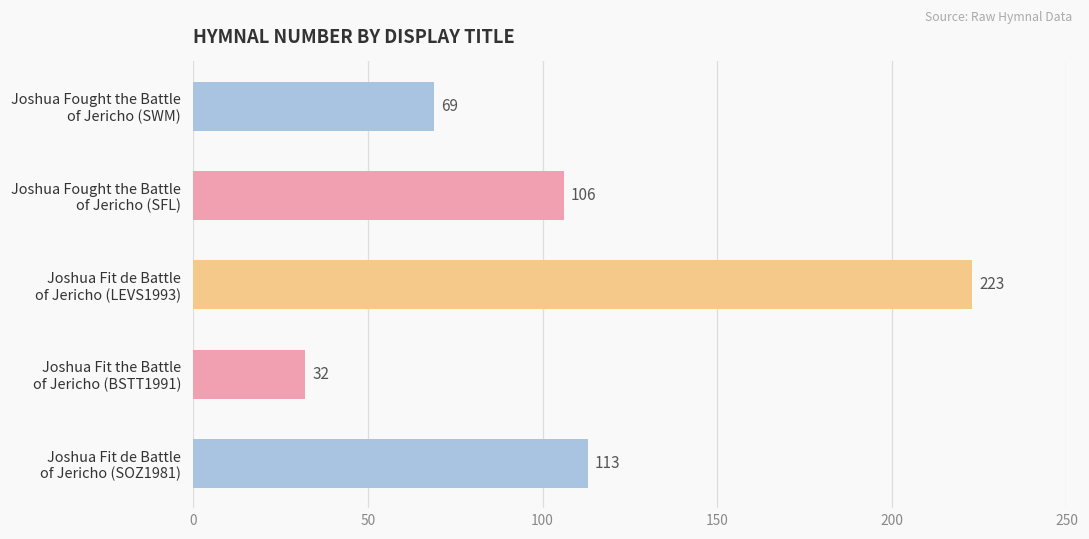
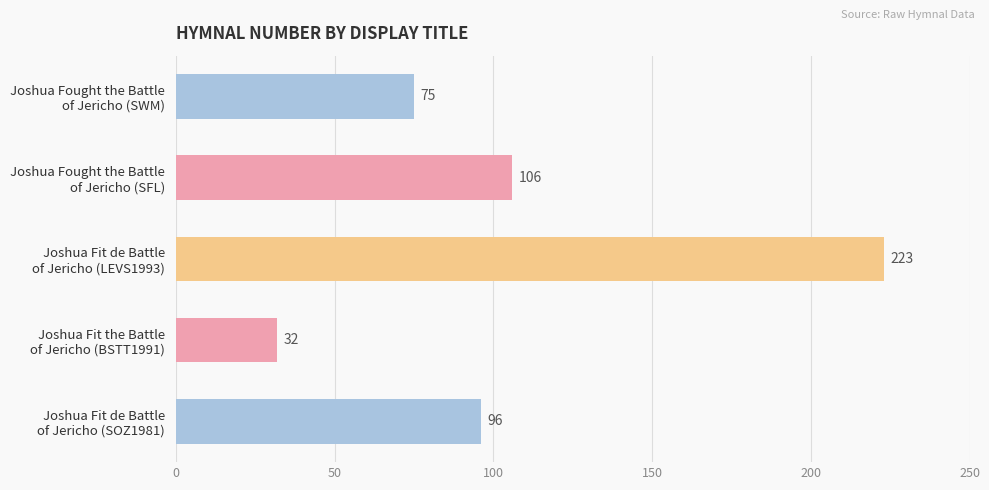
Joshua Fought the Battle of Jericho (SWM): 69 -> 75
Joshua Fit de Battle of Jericho (SOZ1981): 113 -> 96
